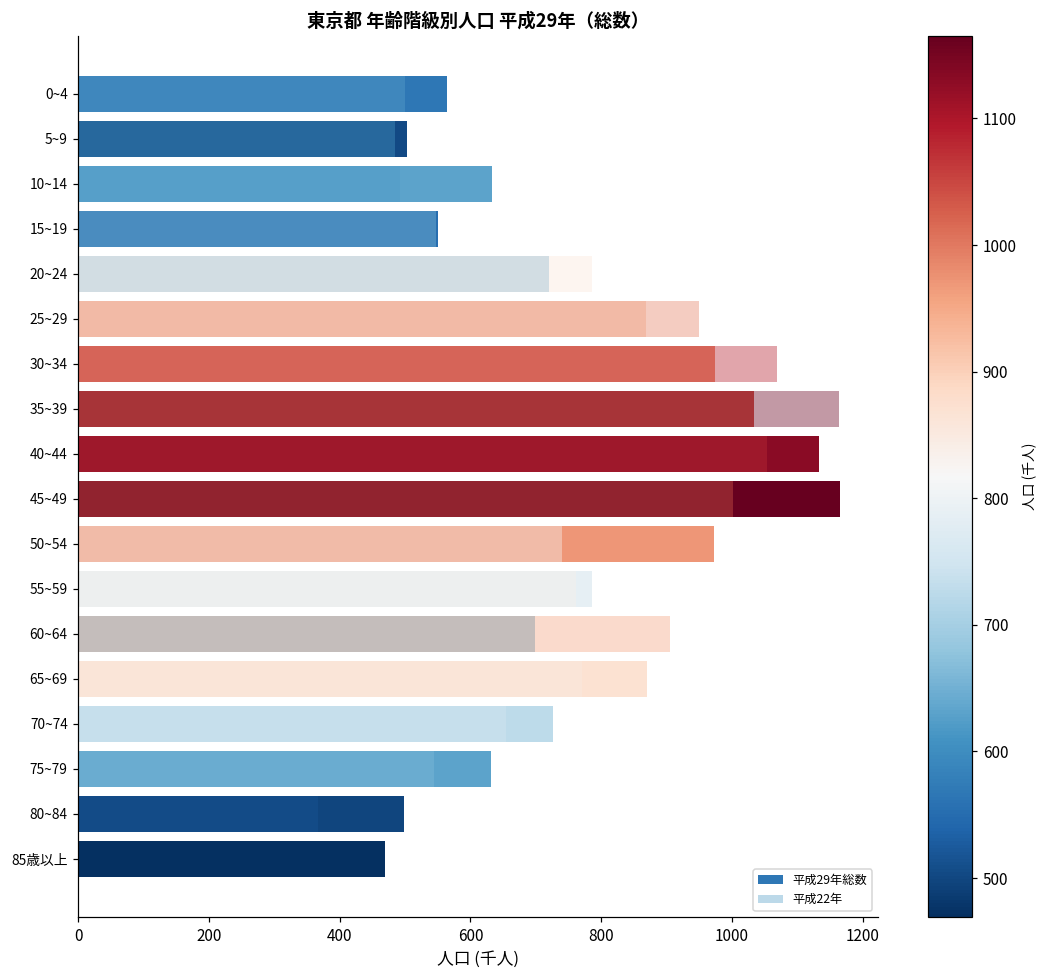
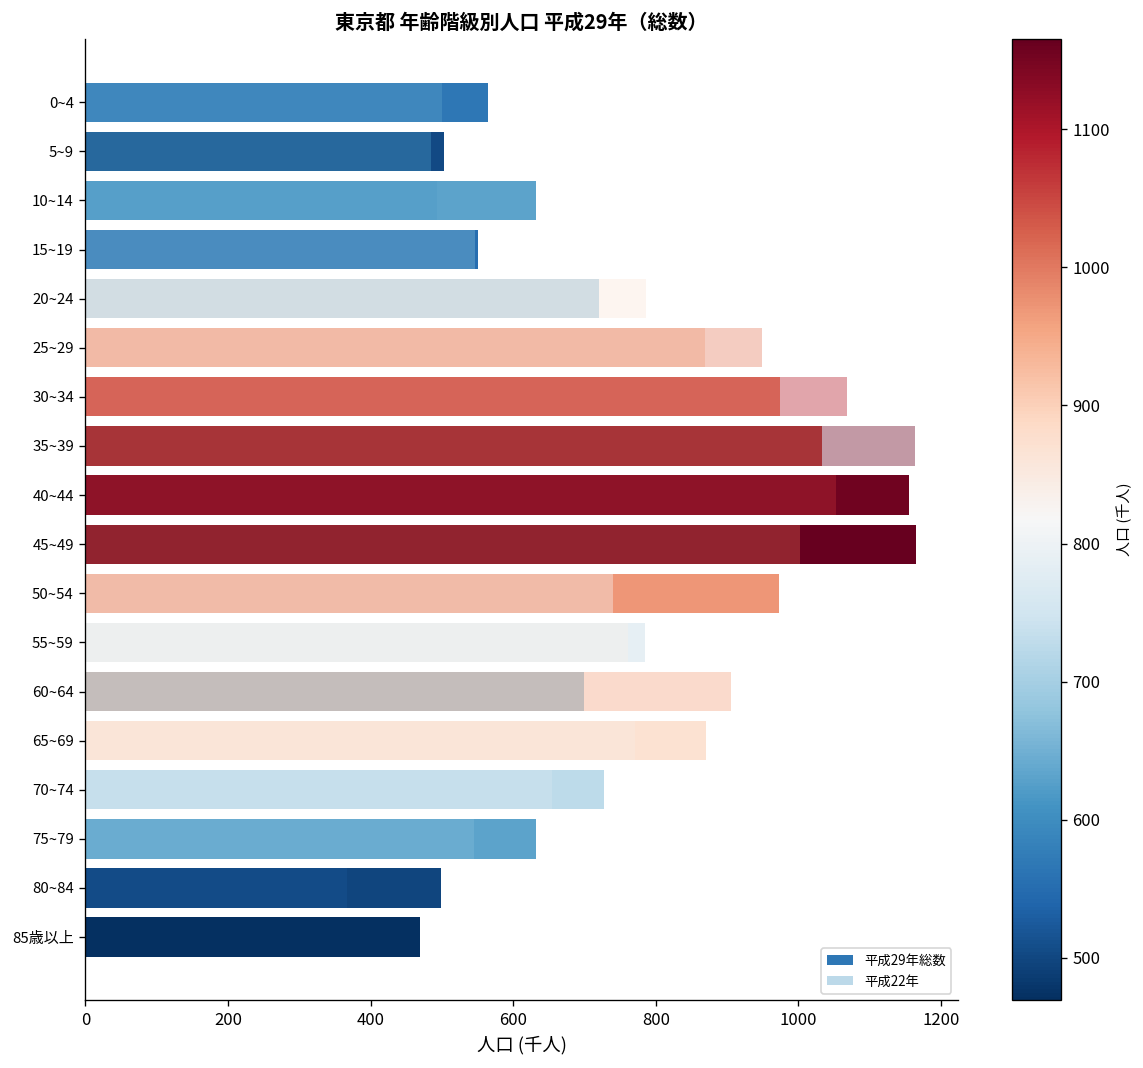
平成29年総数, 40~44: 1130 -> 1160
